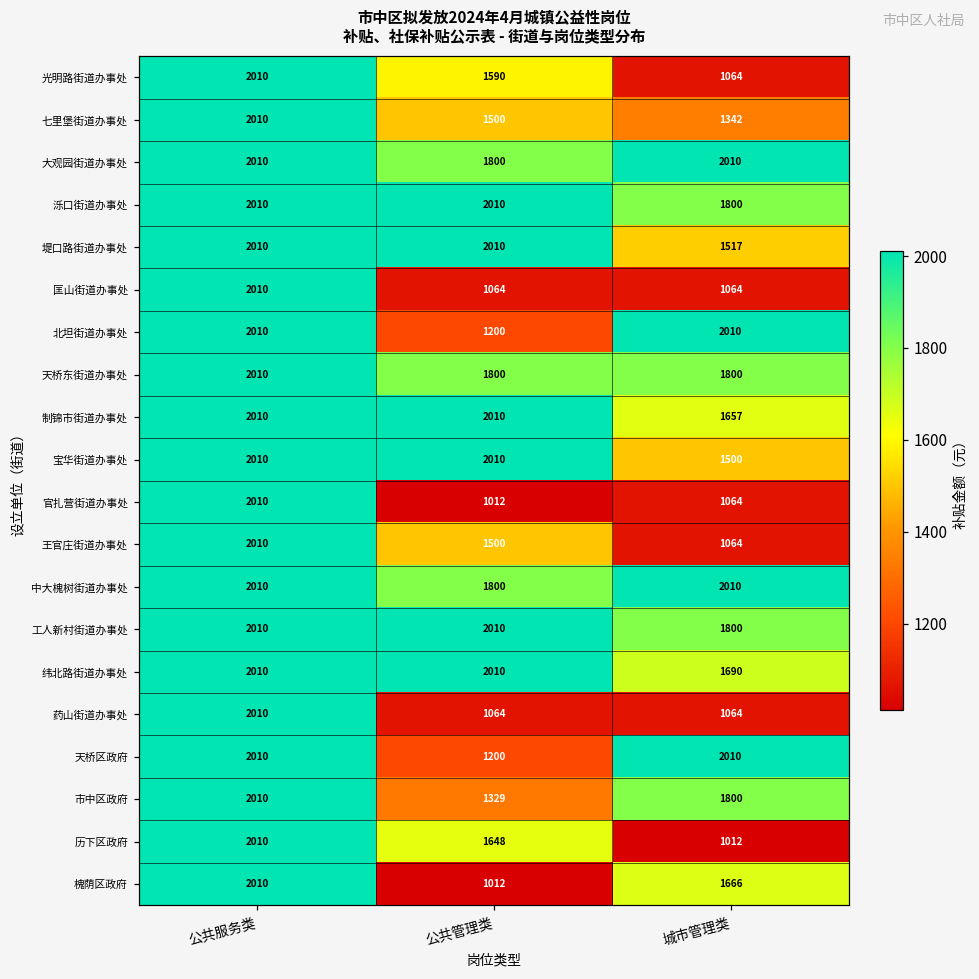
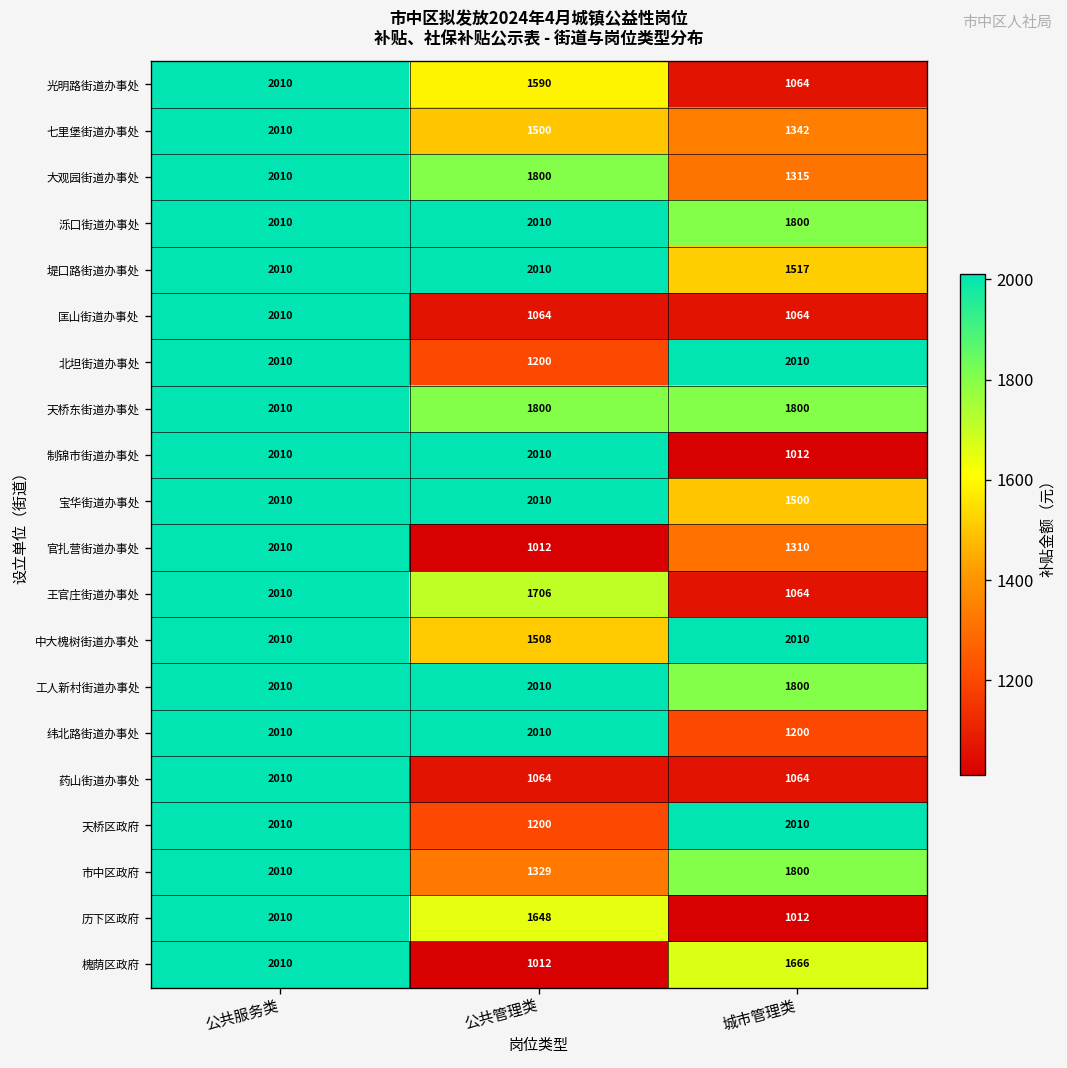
大观园街道办事处, 城市管理类: 2010 -> 1315
制锦市街道办事处, 城市管理类: 1657 -> 1012
官扎营街道办事处, 城市管理类: 1064 -> 1310
王官庄街道办事处, 公共管理类: 1500 -> 1706
中大槐树街道办事处, 公共管理类: 1800 -> 1508
纬北路街道办事处, 城市管理类: 1690 -> 1200
